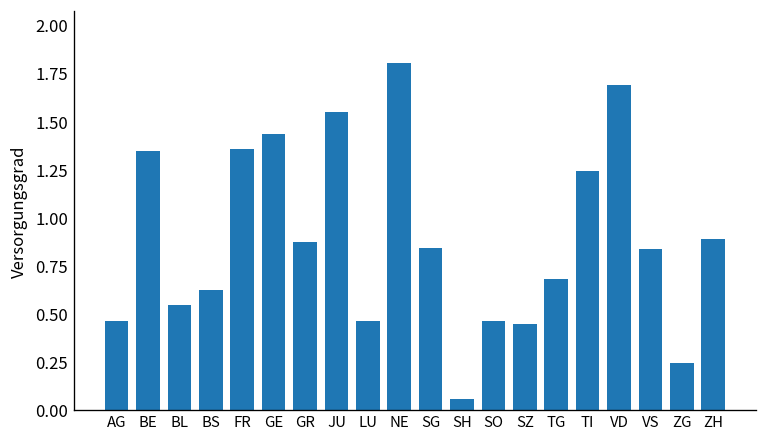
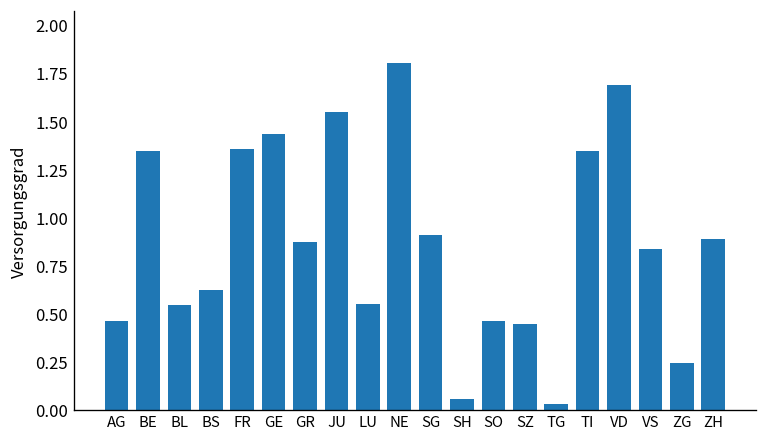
LU: 0.46 -> 0.55
SG: 0.84 -> 0.91
TG: 0.68 -> 0.03
TI: 1.24 -> 1.34
